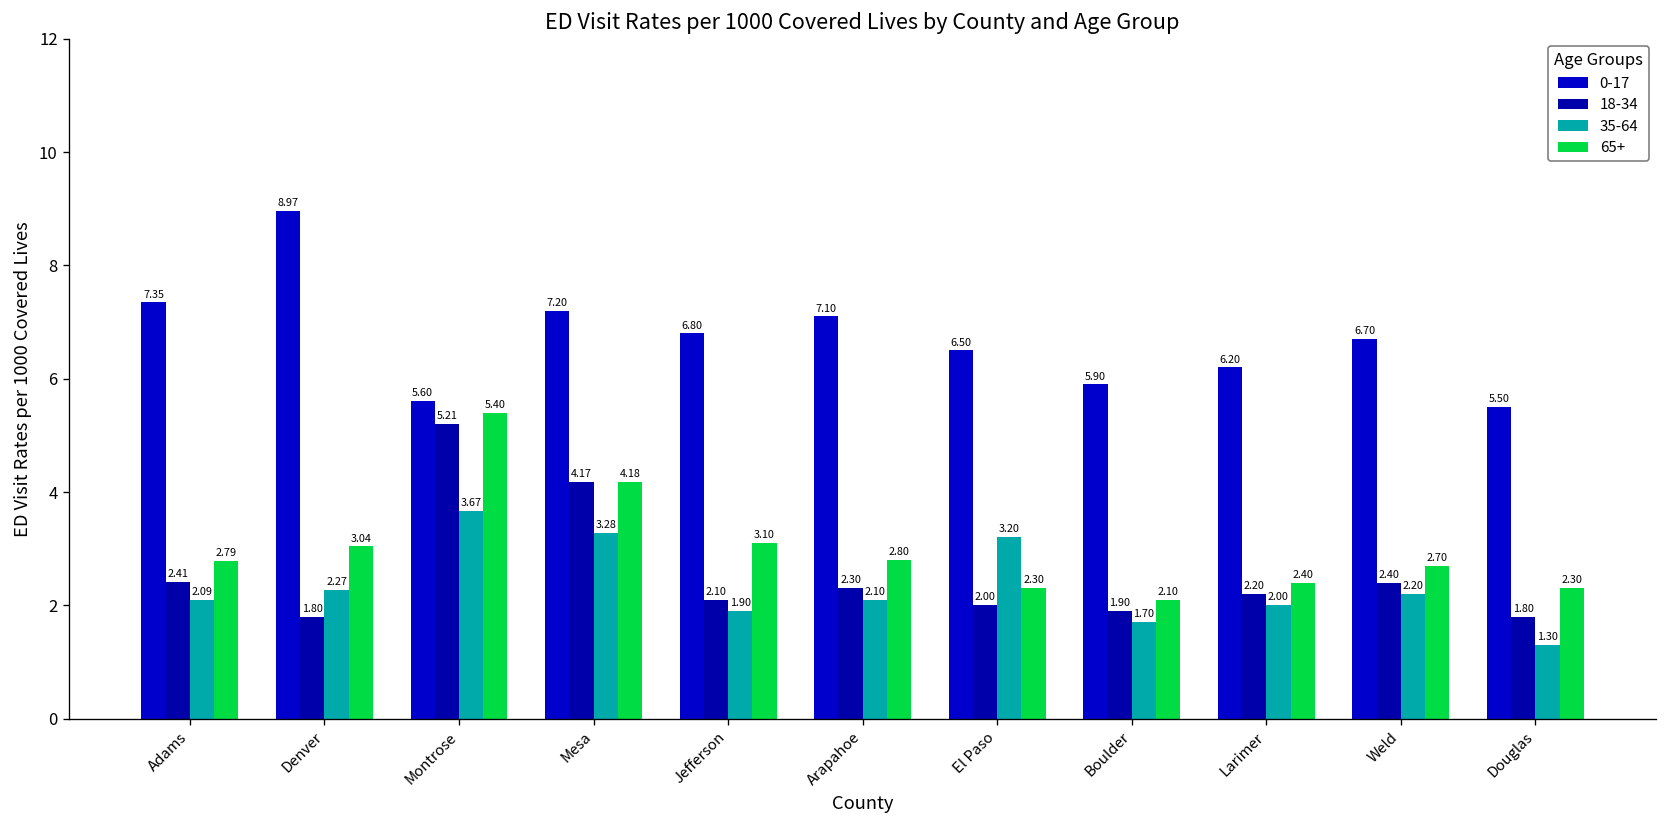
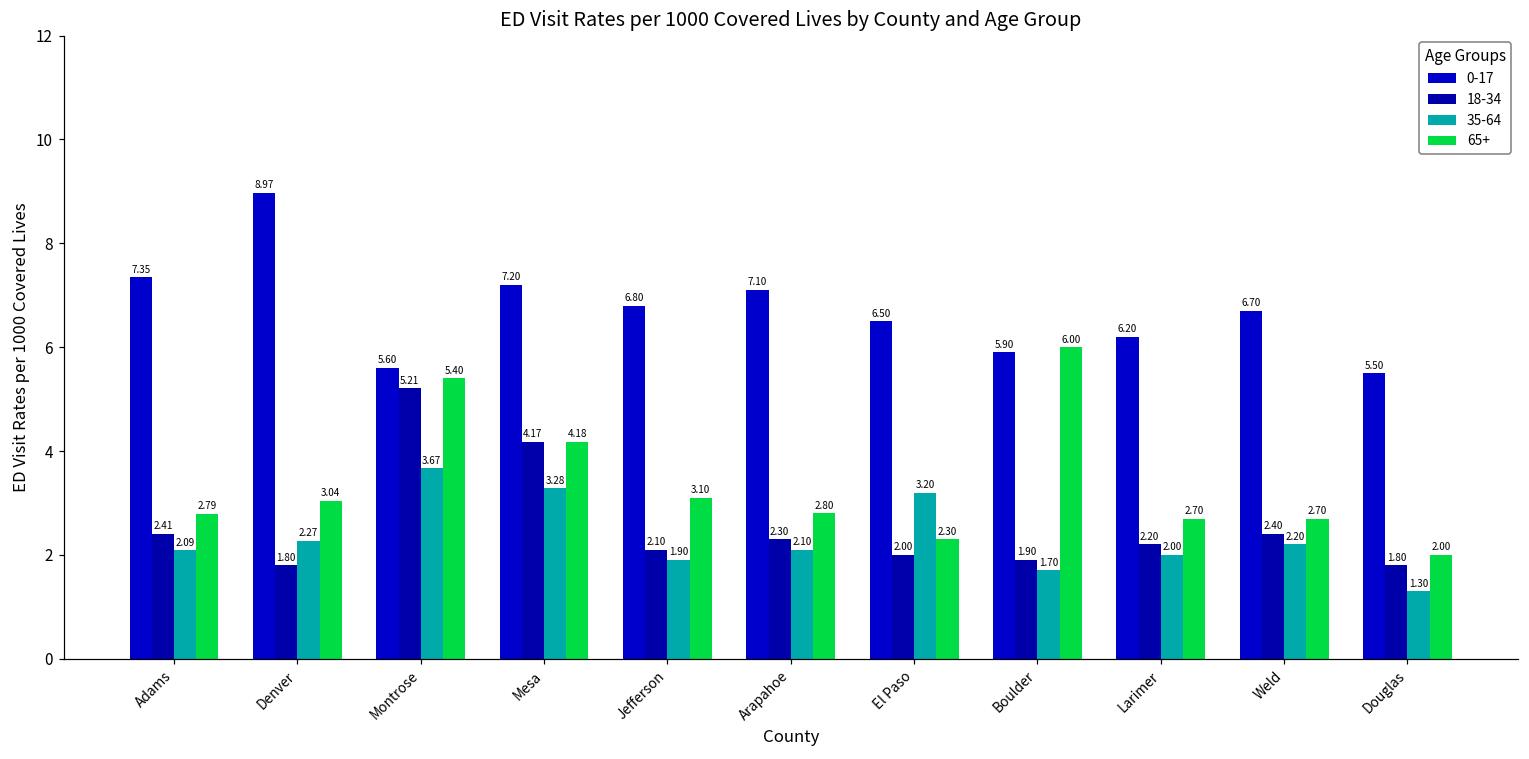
65+, Boulder: 2.10 -> 6.00
65+, Larimer: 2.40 -> 2.70
65+, Douglas: 2.30 -> 2.00
